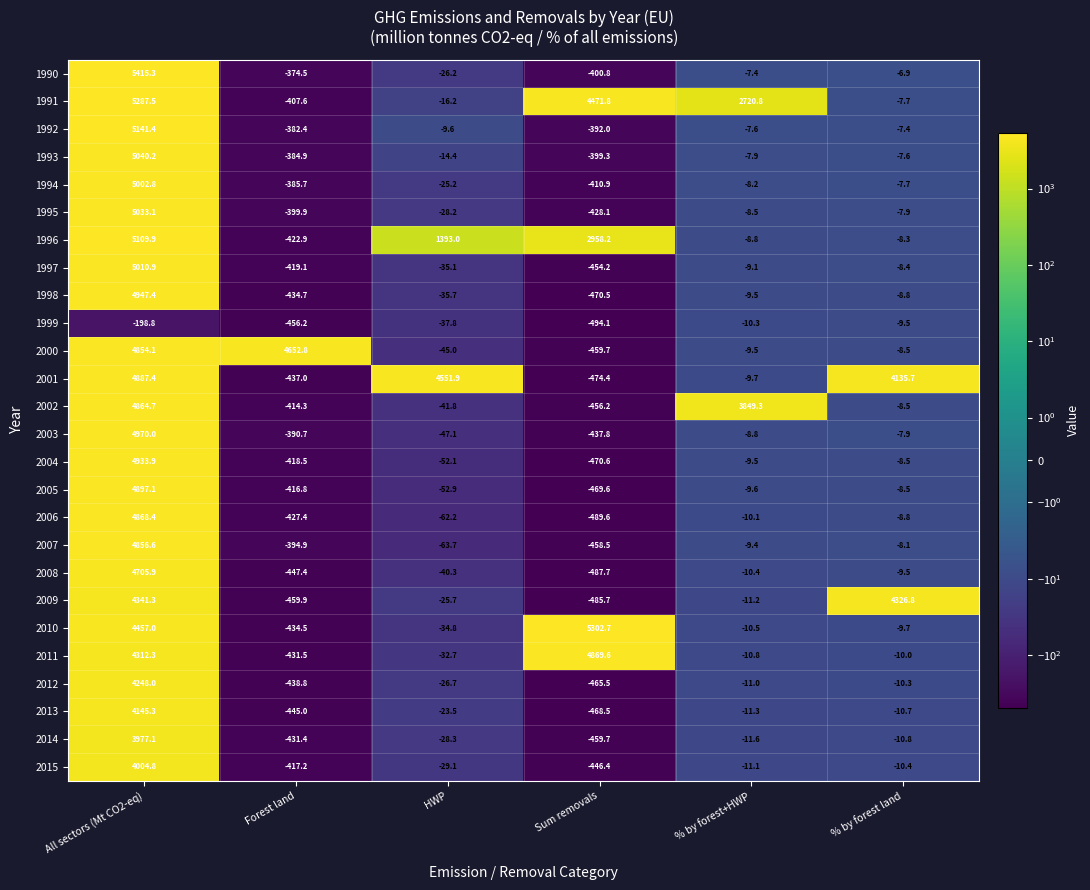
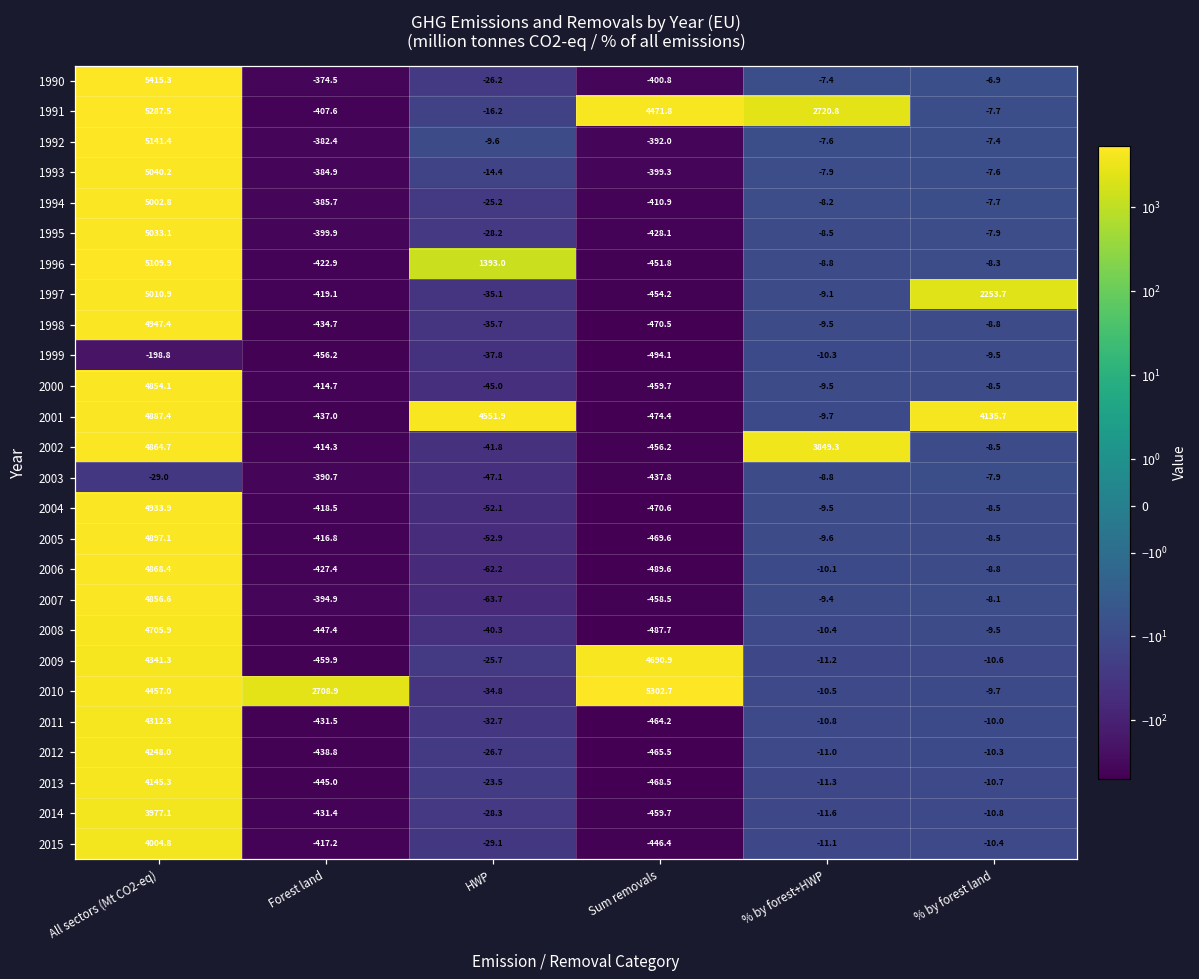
1996, Sum removals: 2958.2 -> -451.8
1997, % by forest land: -8.4 -> 2253.7
2000, Forest land: 4652.8 -> -414.7
2003, All sectors (Mt CO2-eq): 4970.0 -> -29.0
2009, Sum removals: -485.7 -> 4690.9
2009, % by forest land: 4326.8 -> -10.6
2010, Forest land: -434.5 -> 2708.9
2011, Sum removals: 4869.6 -> -464.2
